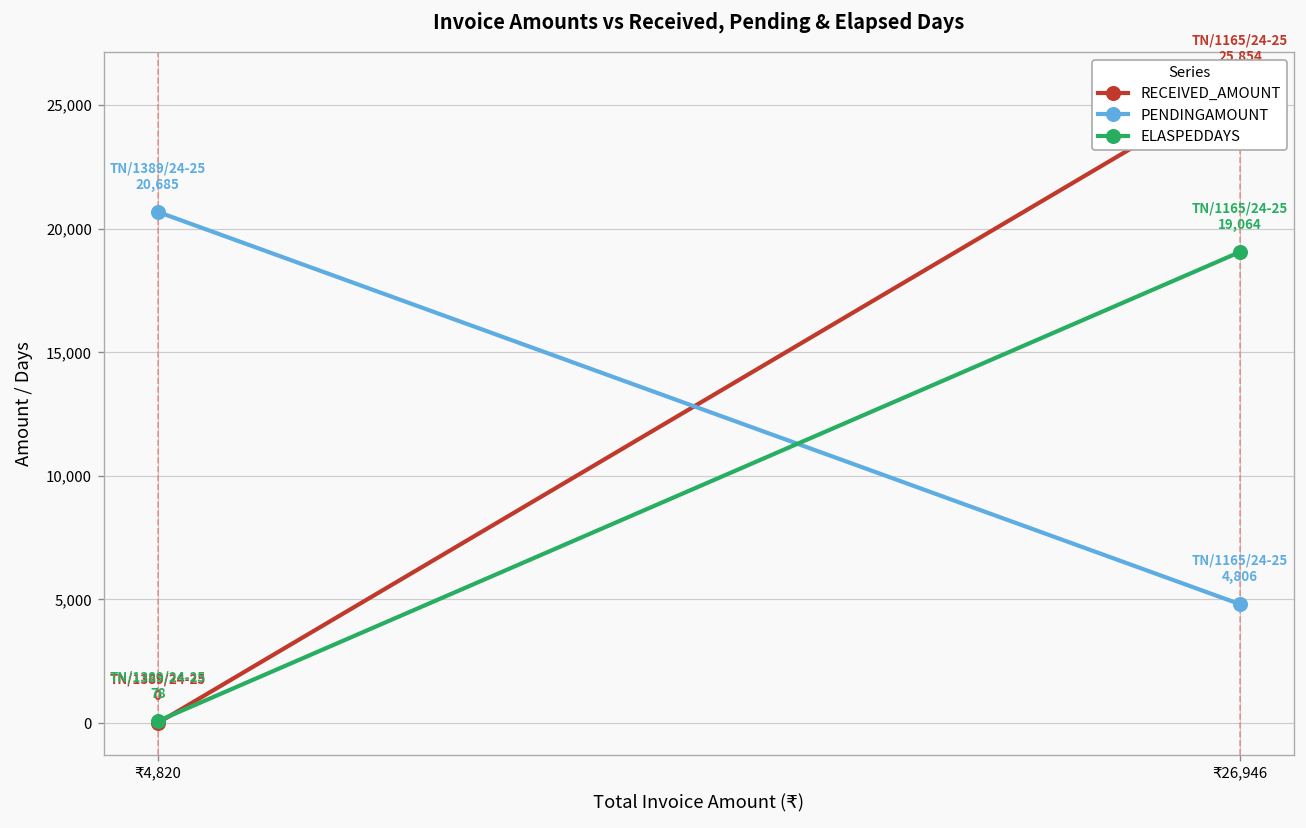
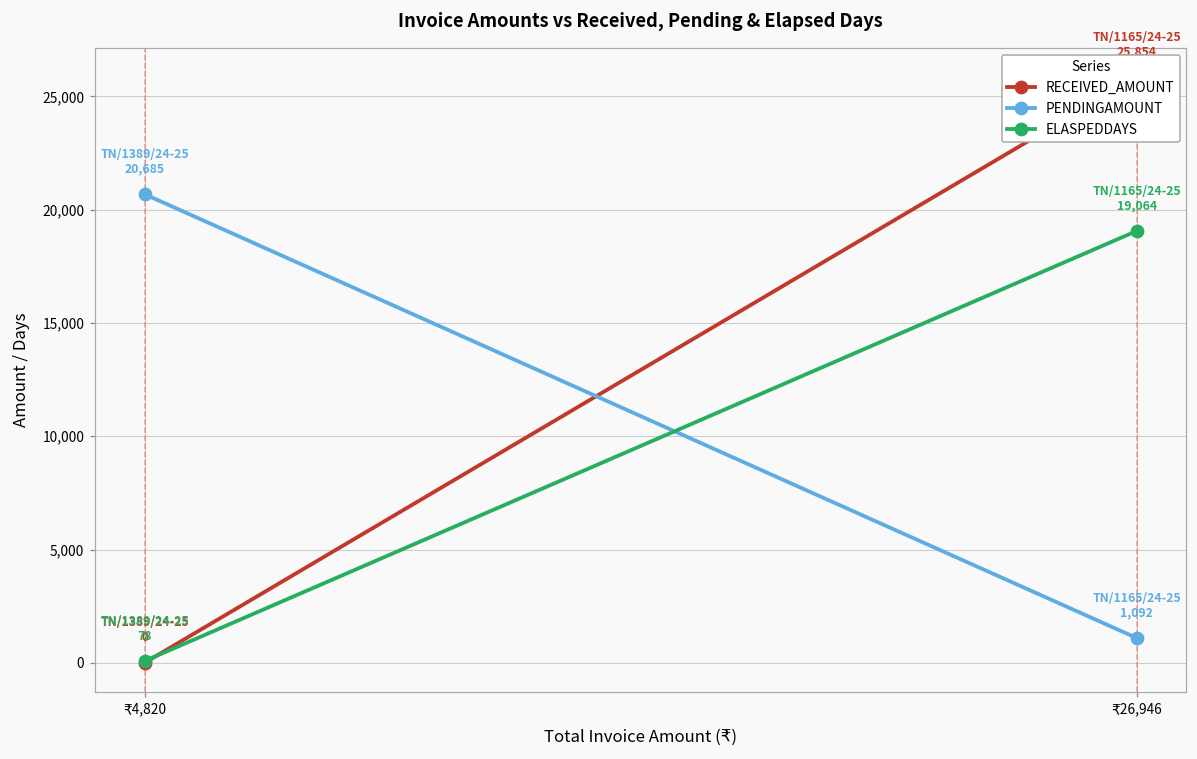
PENDINGAMOUNT, ₹26,946: 4,806 -> 1,092
